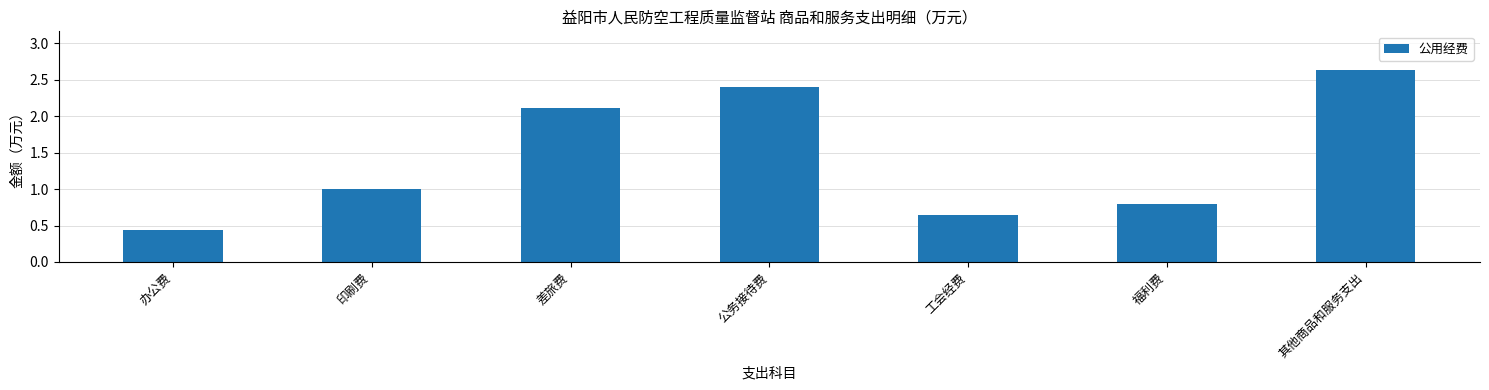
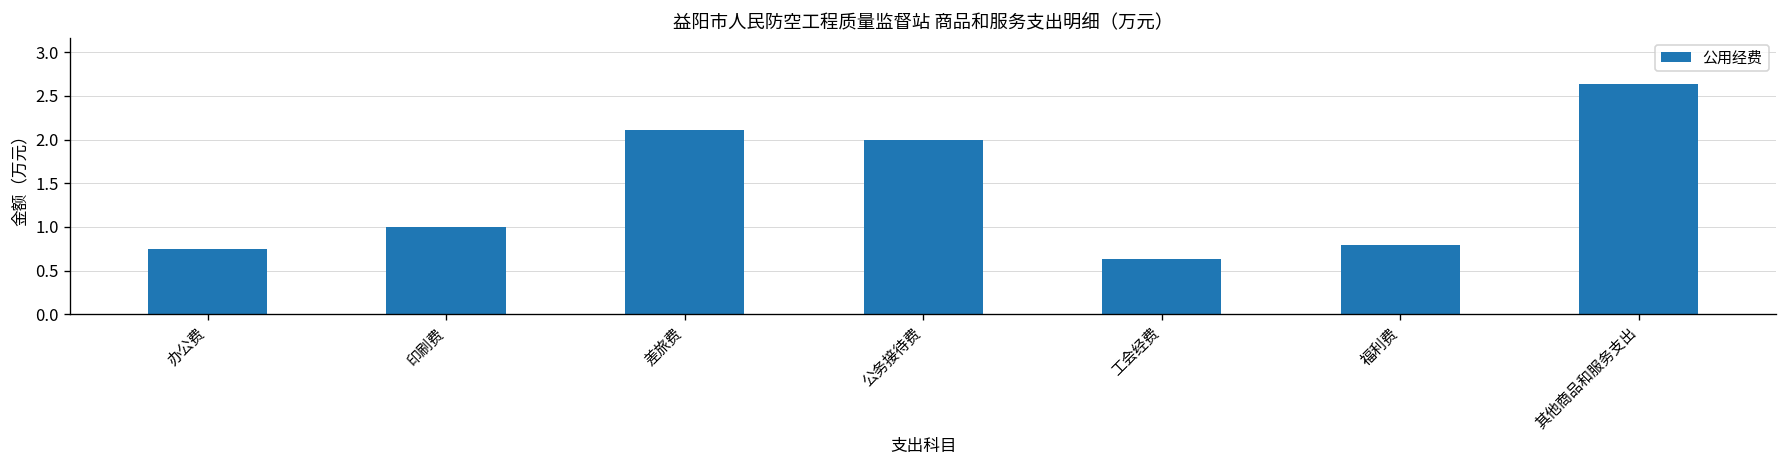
办公费: 0.4 -> 0.8
公务接待费: 2.4 -> 2.0
